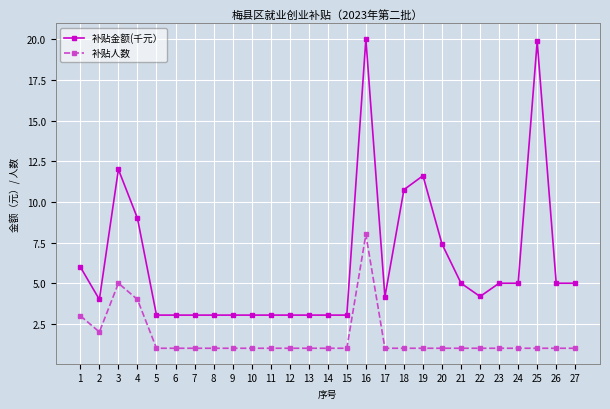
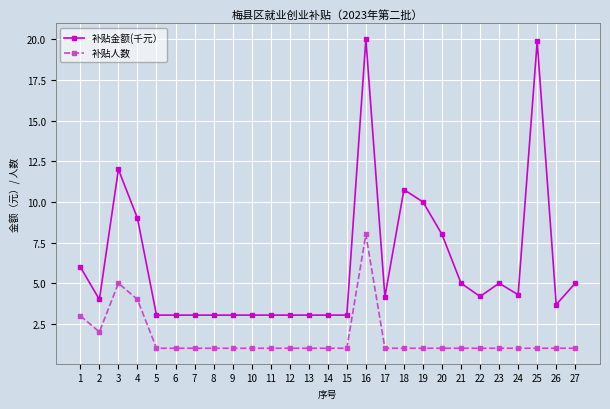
补贴金额(千元）, 19: 11.6 -> 10.0
补贴金额(千元）, 20: 7.4 -> 8.0
补贴金额(千元）, 24: 5.0 -> 4.3
补贴金额(千元）, 26: 5.0 -> 3.7
